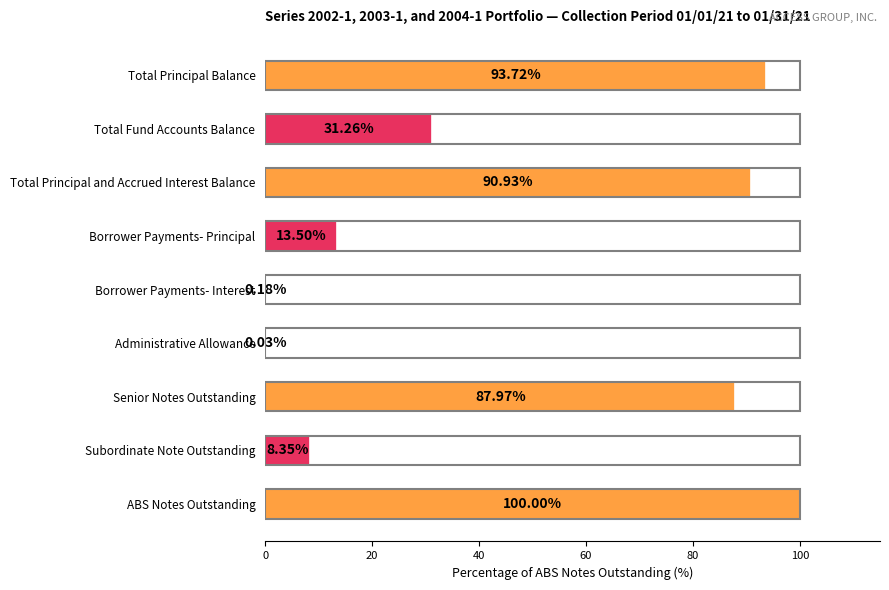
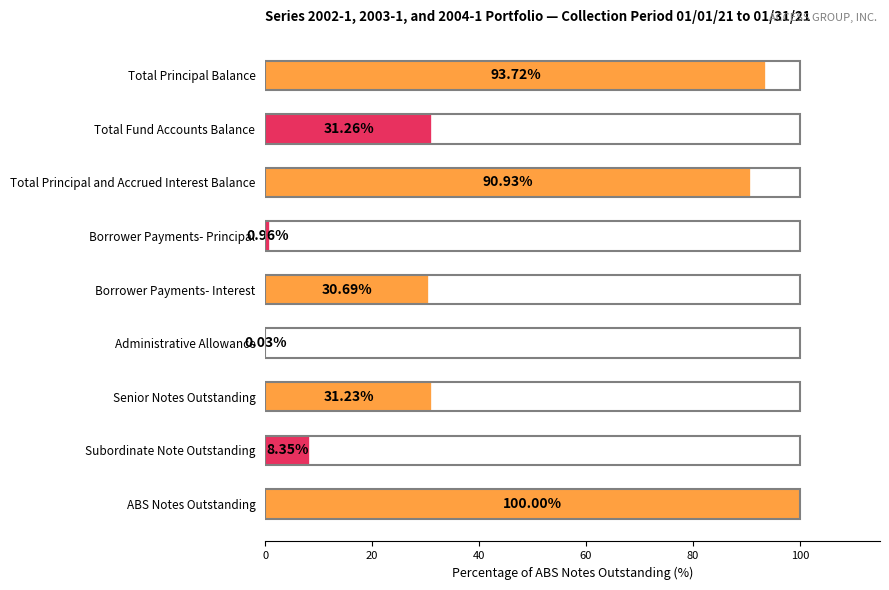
Borrower Payments- Principal: 13.50% -> 0.96%
Borrower Payments- Interest: 0.18% -> 30.69%
Senior Notes Outstanding: 87.97% -> 31.23%
